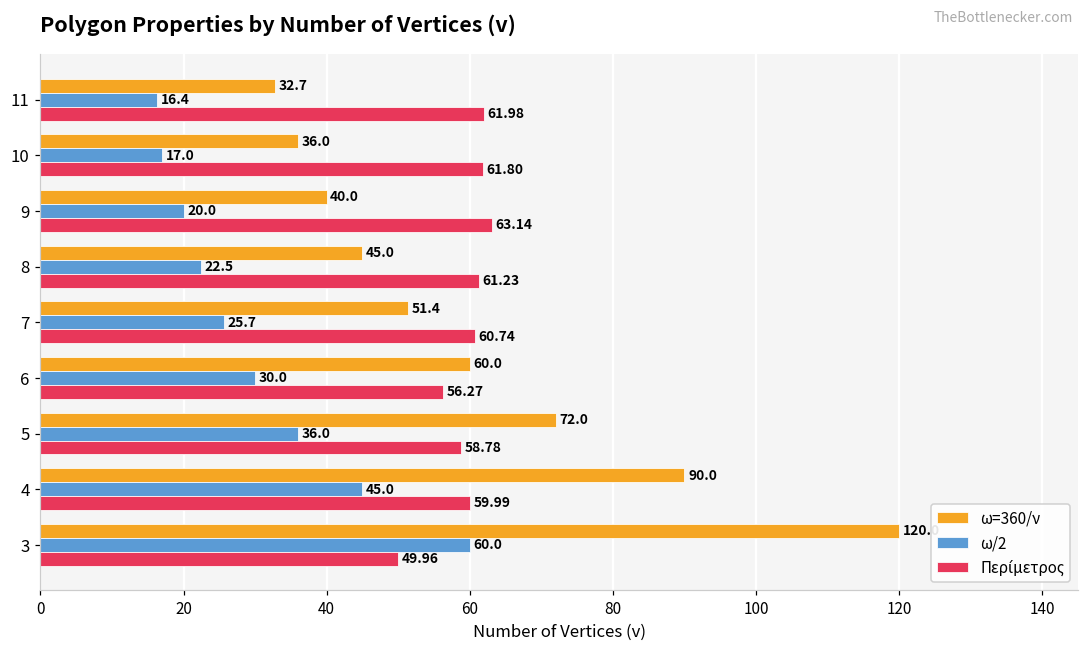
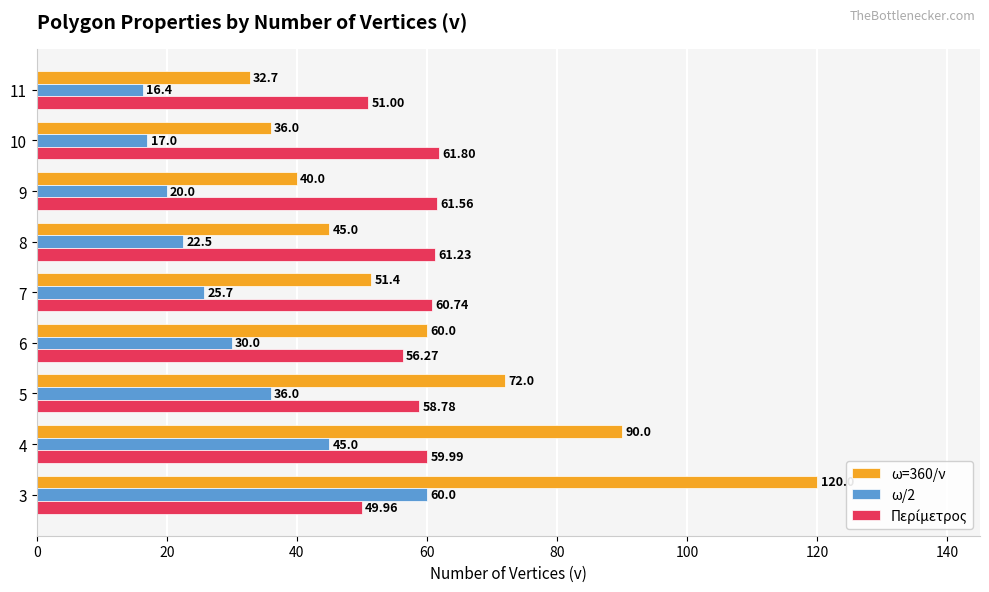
Περίμετρος, 11: 61.98 -> 51.00
Περίμετρος, 9: 63.14 -> 61.56
